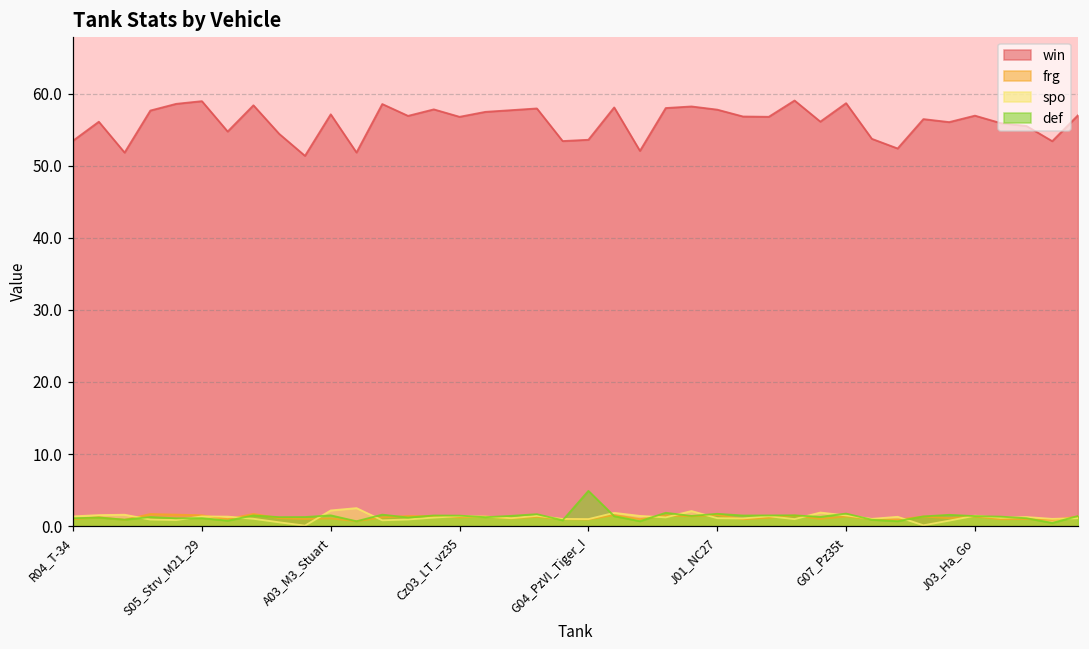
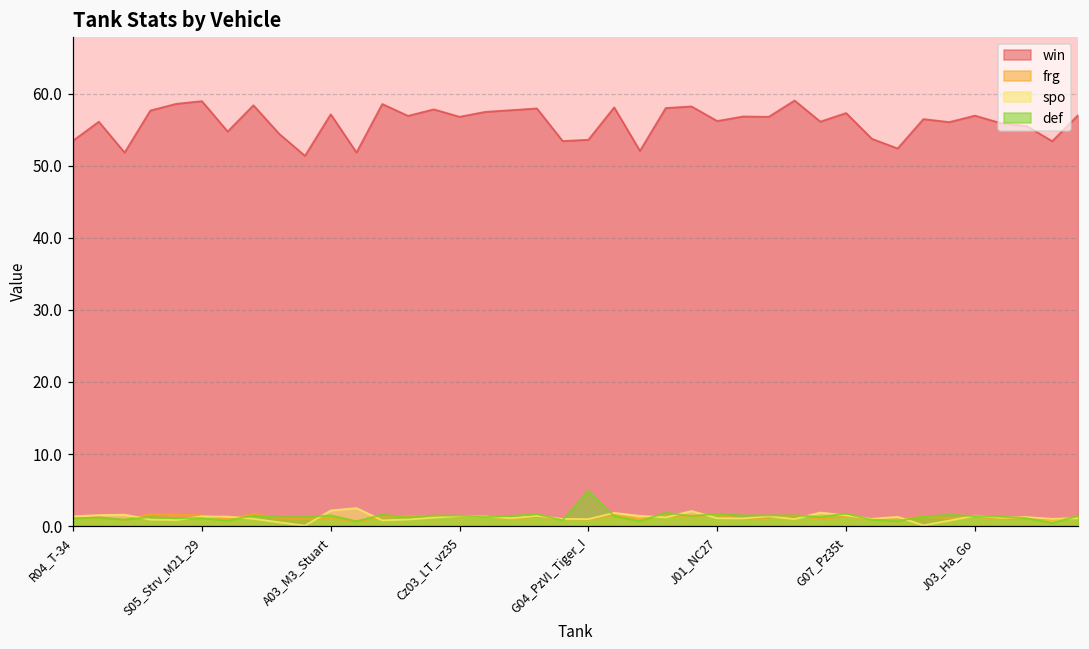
win, J01_NC27: 58 -> 56
win, G07_Pz35t: 59 -> 57
